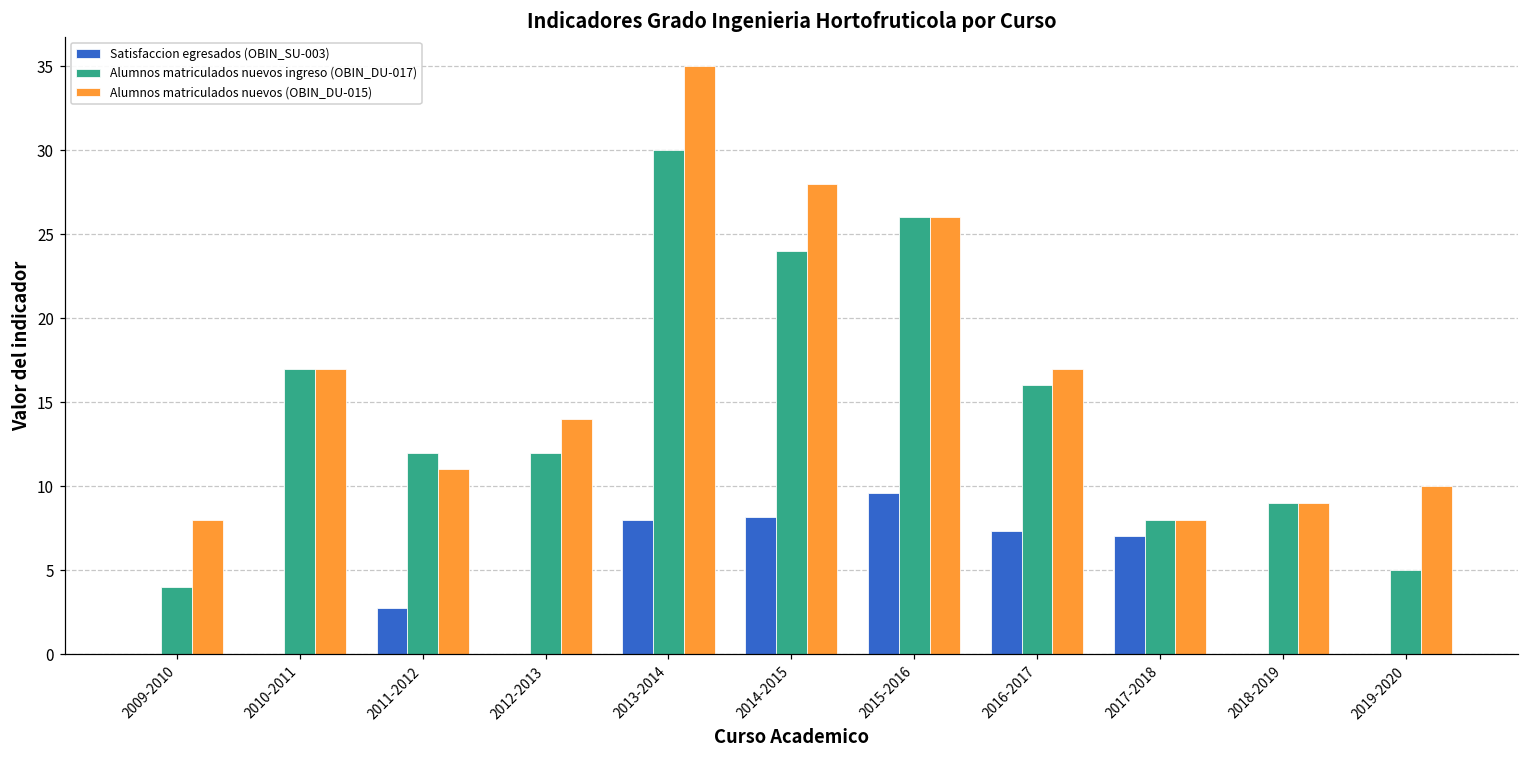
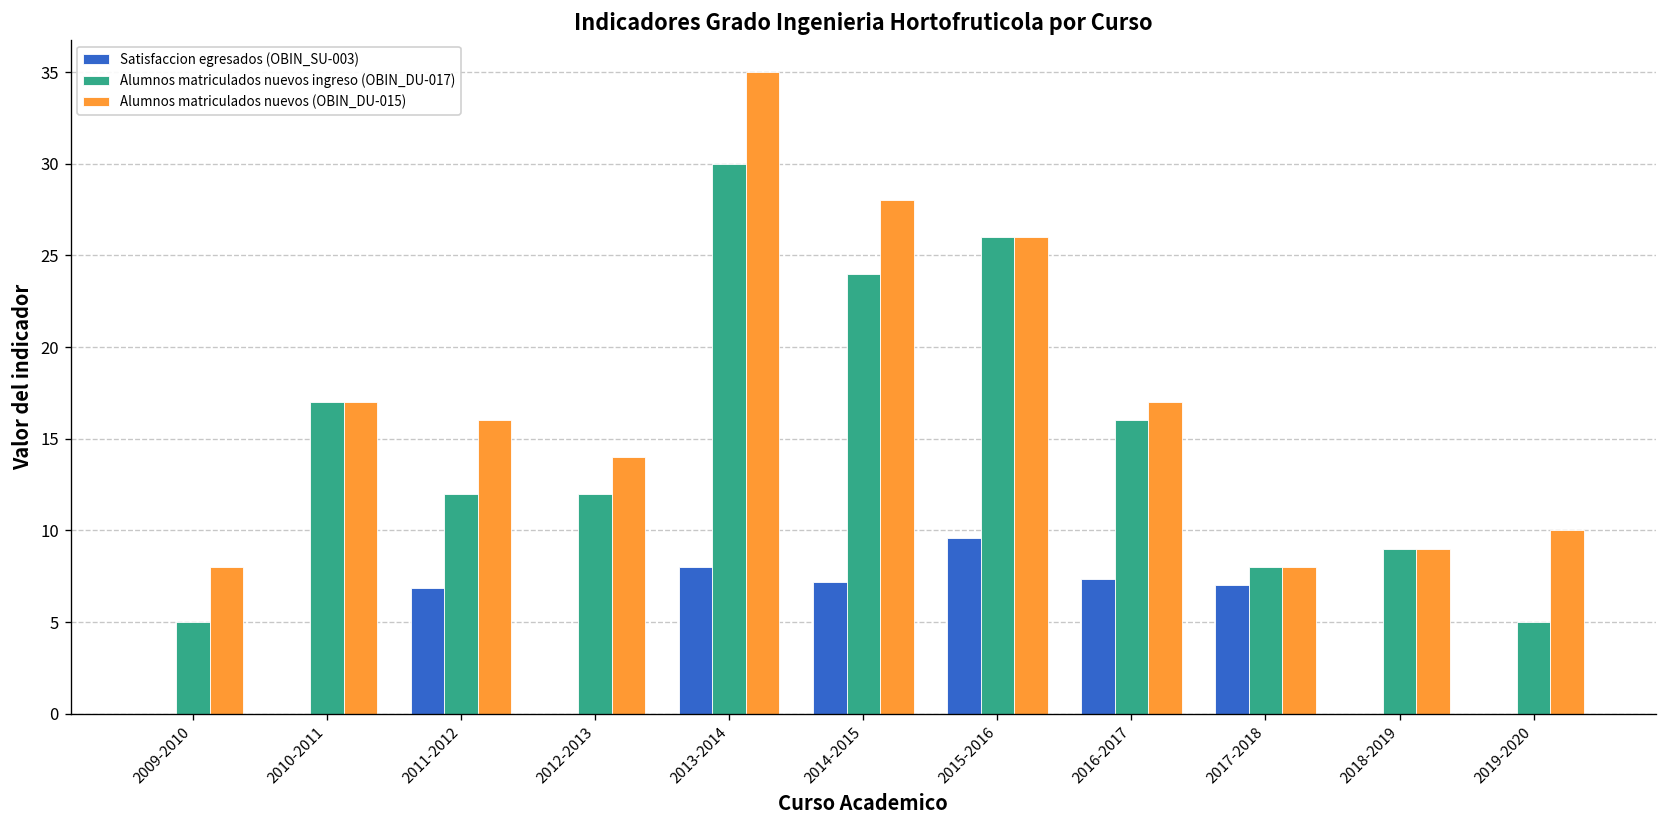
Alumnos matriculados nuevos ingreso (OBIN_DU-017), 2009-2010: 4 -> 5
Satisfaccion egresados (OBIN_SU-003), 2011-2012: 2.8 -> 6.9
Alumnos matriculados nuevos (OBIN_DU-015), 2011-2012: 11 -> 16
Satisfaccion egresados (OBIN_SU-003), 2014-2015: 8.2 -> 7.2
